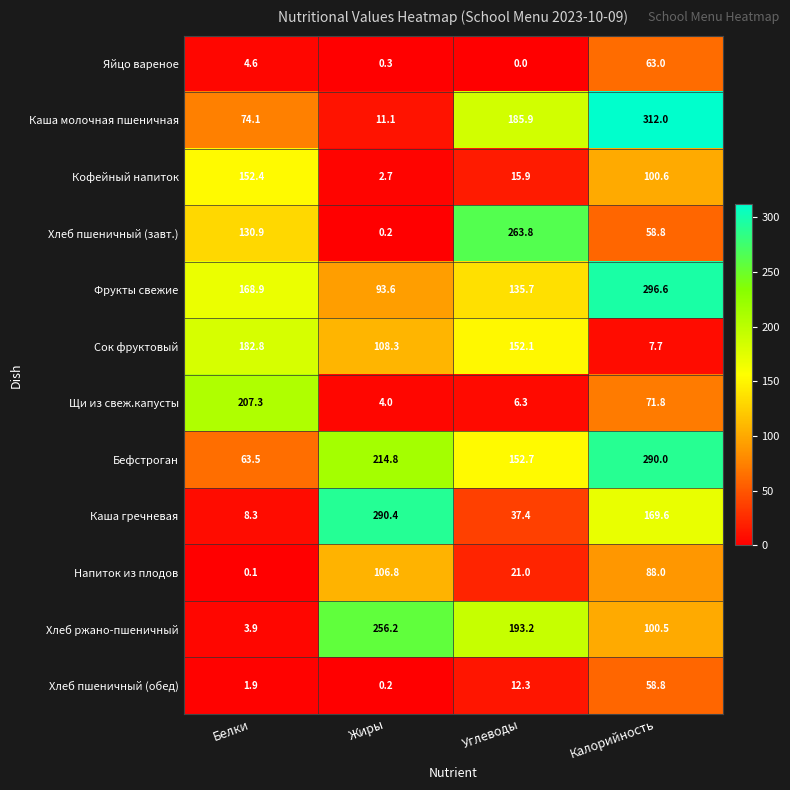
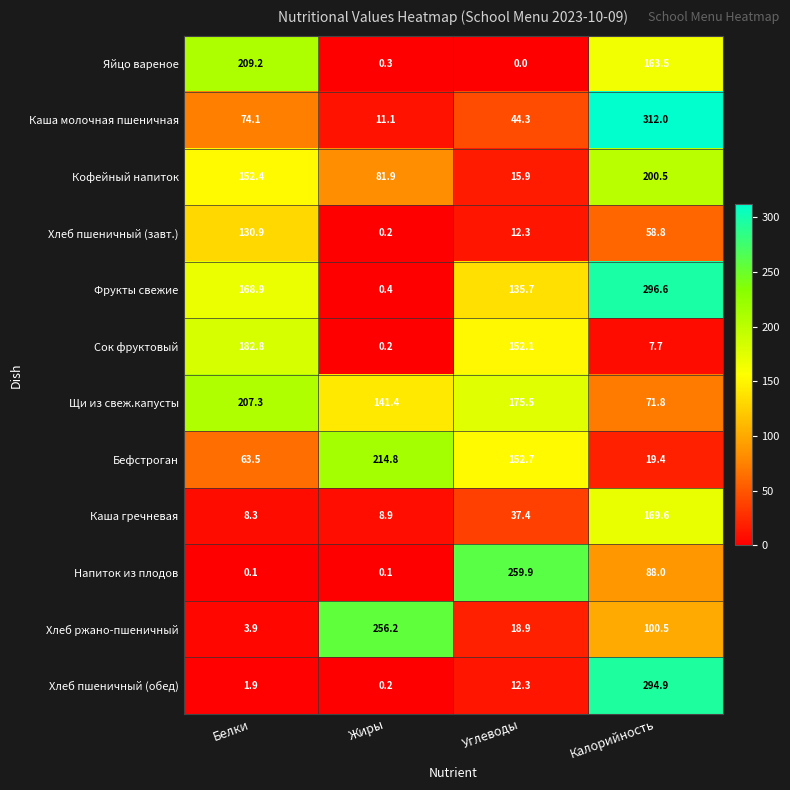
Яйцо вареное, Белки: 4.6 -> 209.2
Яйцо вареное, Калорийность: 63.0 -> 163.5
Каша молочная пшеничная, Углеводы: 185.9 -> 44.3
Кофейный напиток, Жиры: 2.7 -> 81.9
Кофейный напиток, Калорийность: 100.6 -> 200.5
Хлеб пшеничный (завт.), Углеводы: 263.8 -> 12.3
Фрукты свежие, Жиры: 93.6 -> 0.4
Сок фруктовый, Жиры: 108.3 -> 0.2
Щи из свеж.капусты, Жиры: 4.0 -> 141.4
Щи из свеж.капусты, Углеводы: 6.3 -> 175.5
Бефстроган, Калорийность: 290.0 -> 19.4
Каша гречневая, Жиры: 290.4 -> 8.9
Напиток из плодов, Жиры: 106.8 -> 0.1
Напиток из плодов, Углеводы: 21.0 -> 259.9
Хлеб ржано-пшеничный, Углеводы: 193.2 -> 18.9
Хлеб пшеничный (обед), Калорийность: 58.8 -> 294.9
